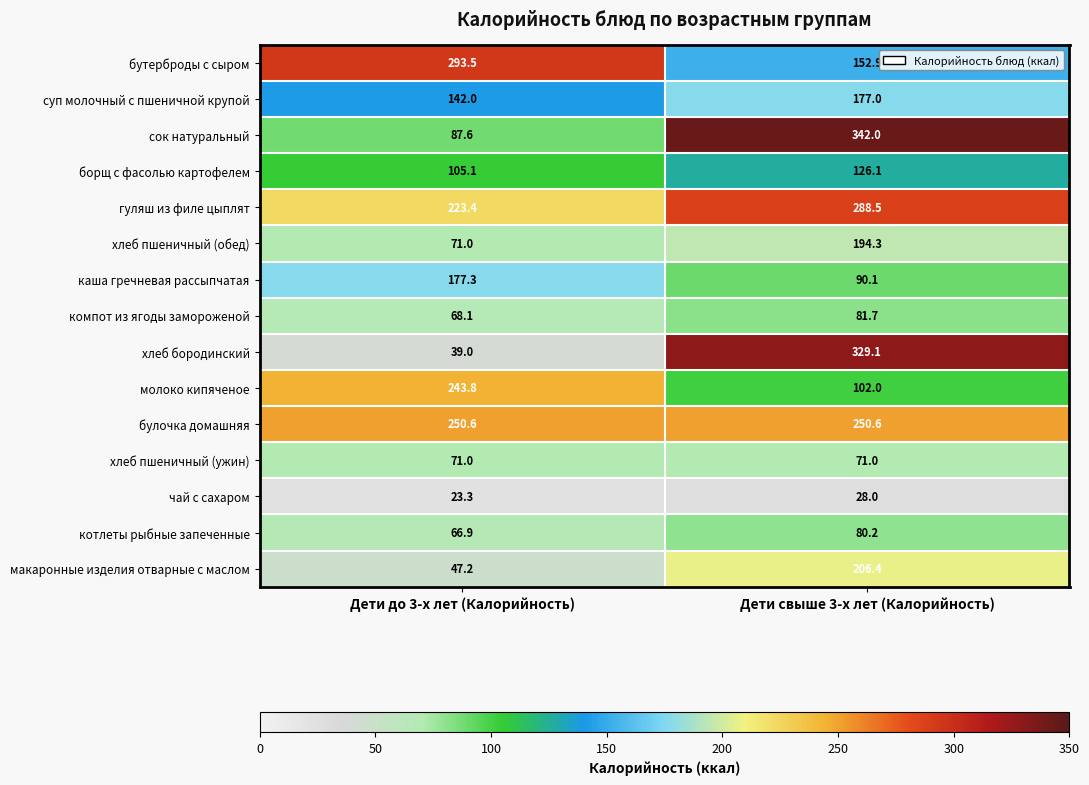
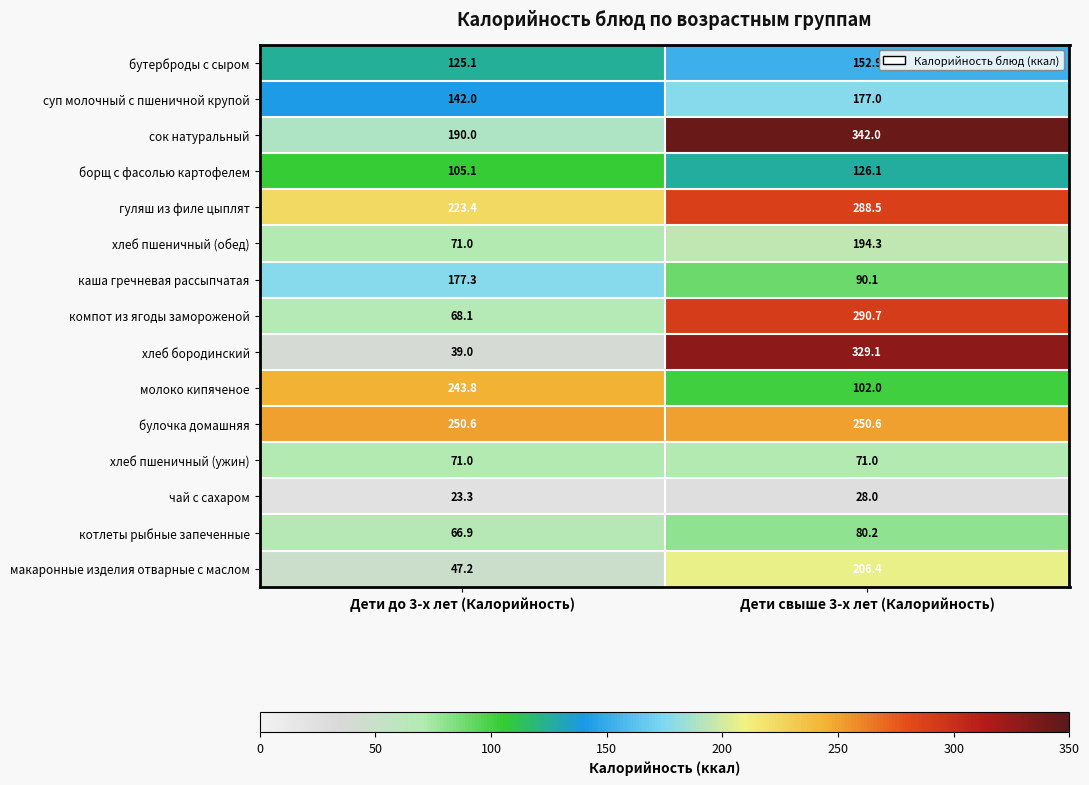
бутерброды с сыром, Дети до 3-х лет (Калорийность): 293.5 -> 125.1
сок натуральный, Дети до 3-х лет (Калорийность): 87.6 -> 190.0
компот из ягоды замороженой, Дети свыше 3-х лет (Калорийность): 81.7 -> 290.7
